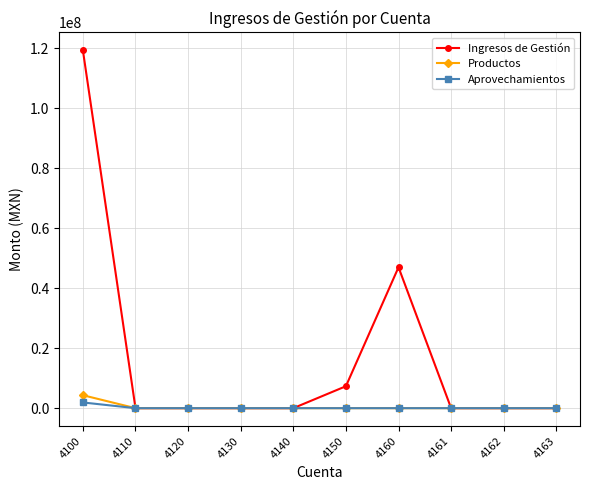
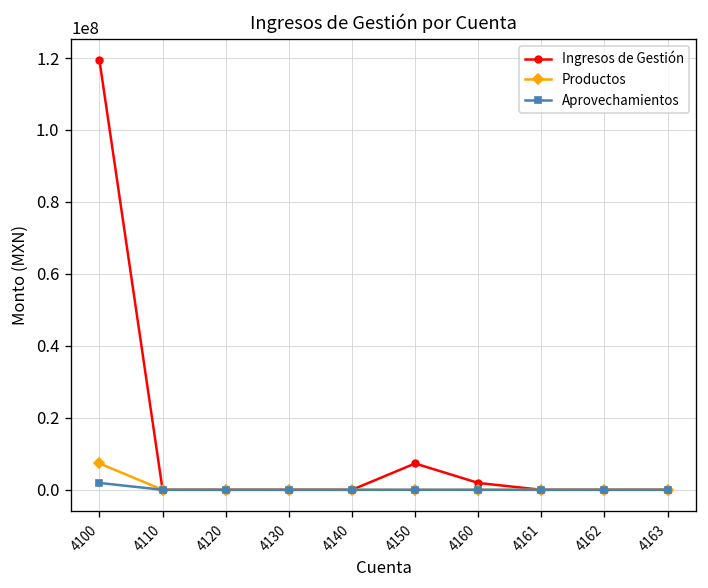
Productos, 4100: 4000000 -> 7000000
Ingresos de Gestión, 4160: 47000000 -> 2000000
